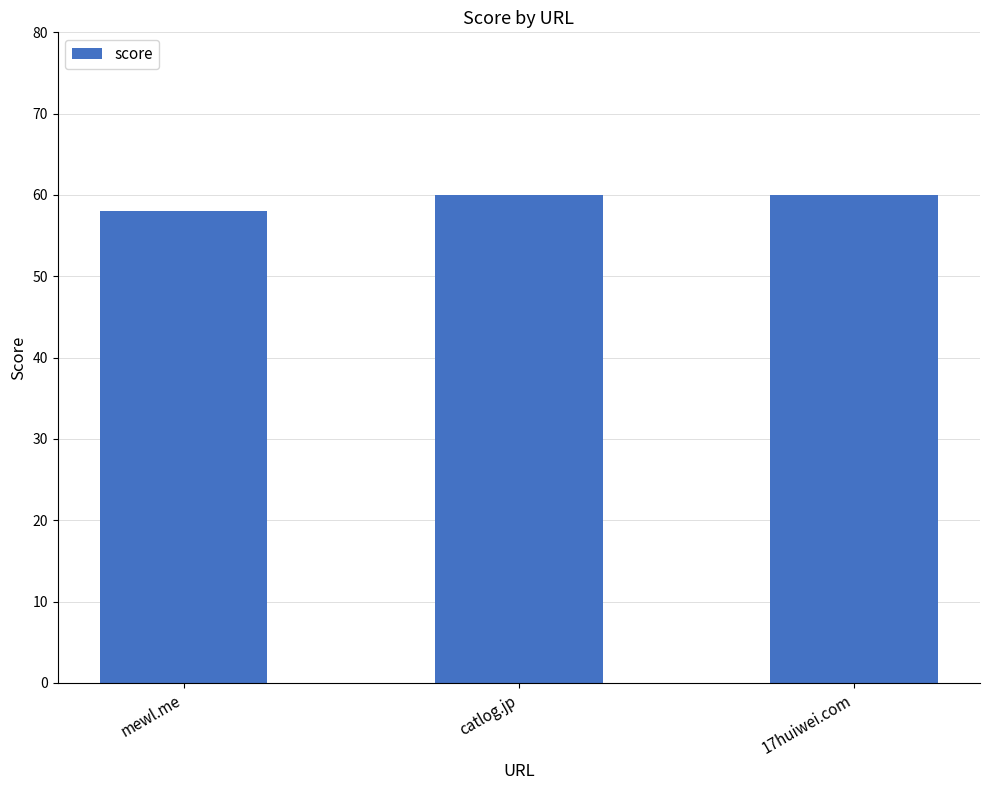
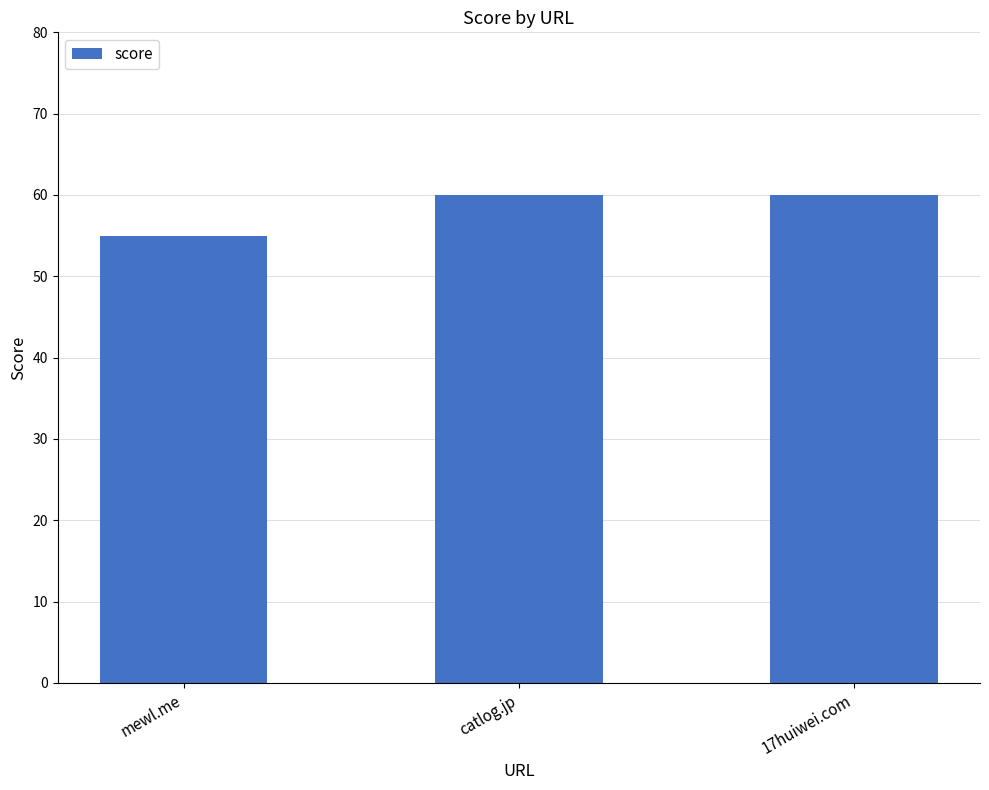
mewl.me: 58 -> 55
